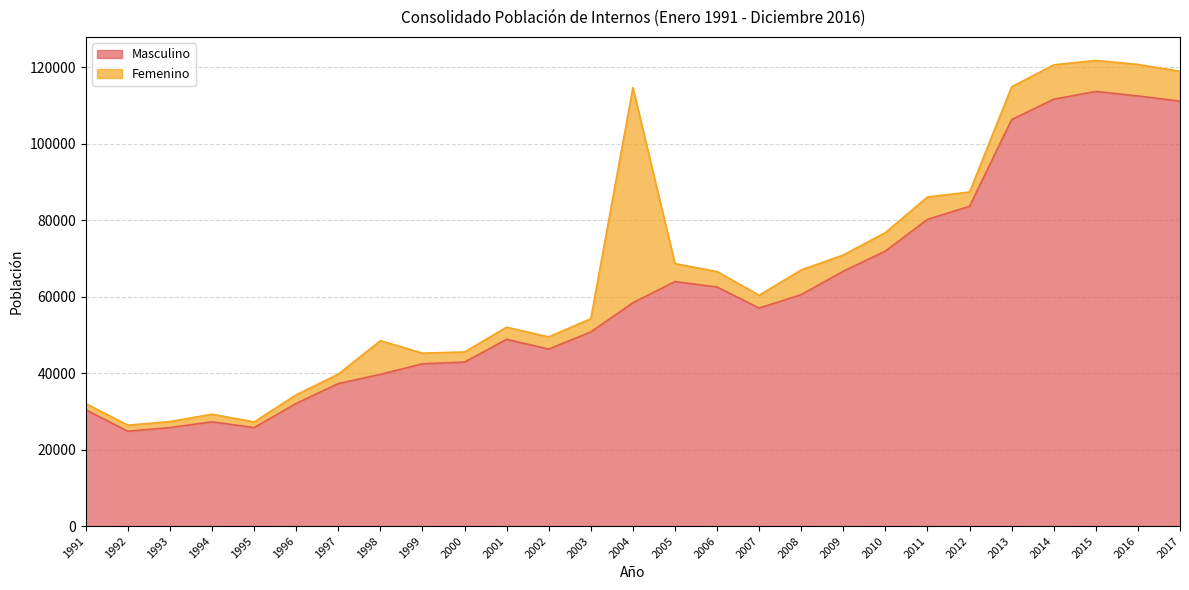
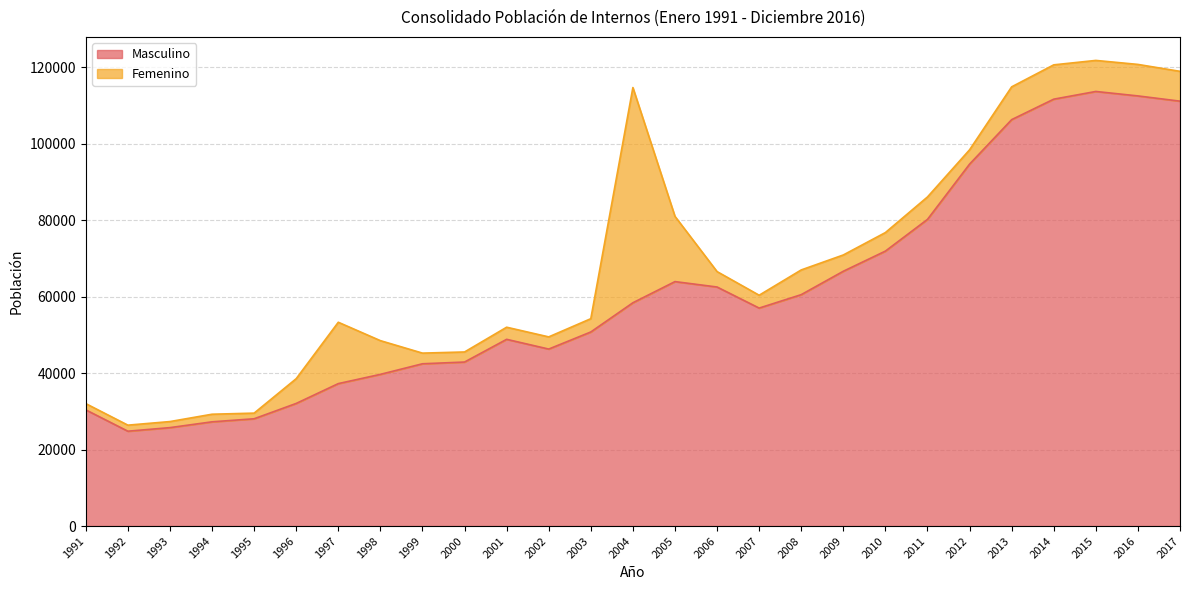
Masculino, 1995: 26000 -> 28000
Femenino, 1996: 2000 -> 6000
Femenino, 1997: 2000 -> 16000
Femenino, 2005: 5000 -> 17000
Masculino, 2012: 84000 -> 95000
